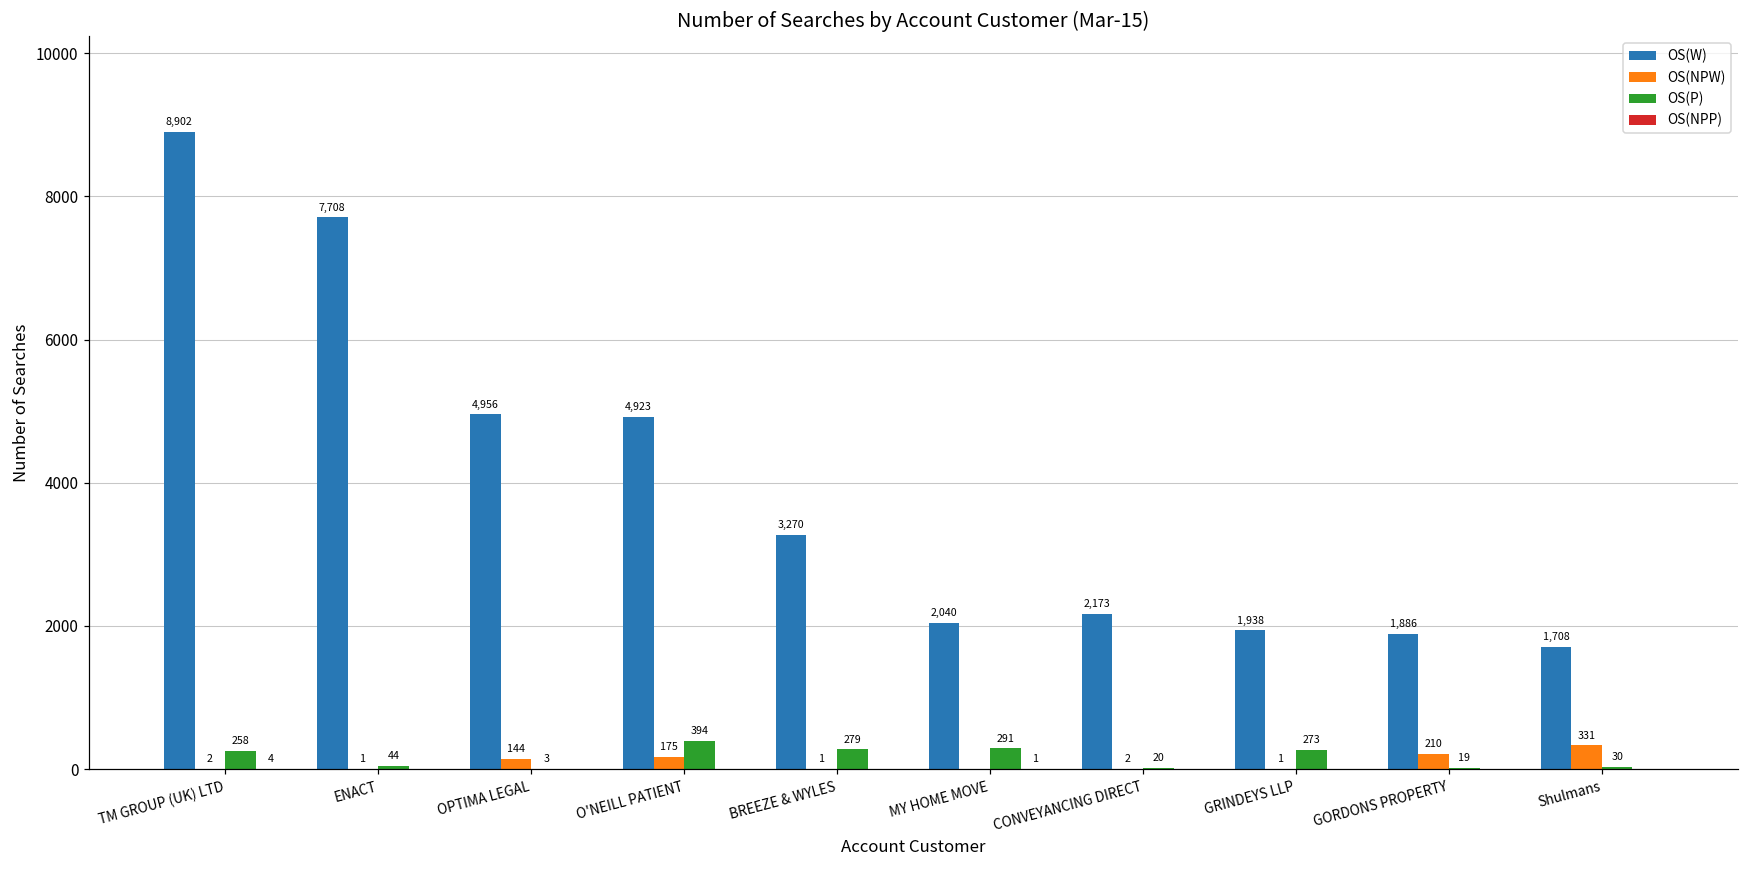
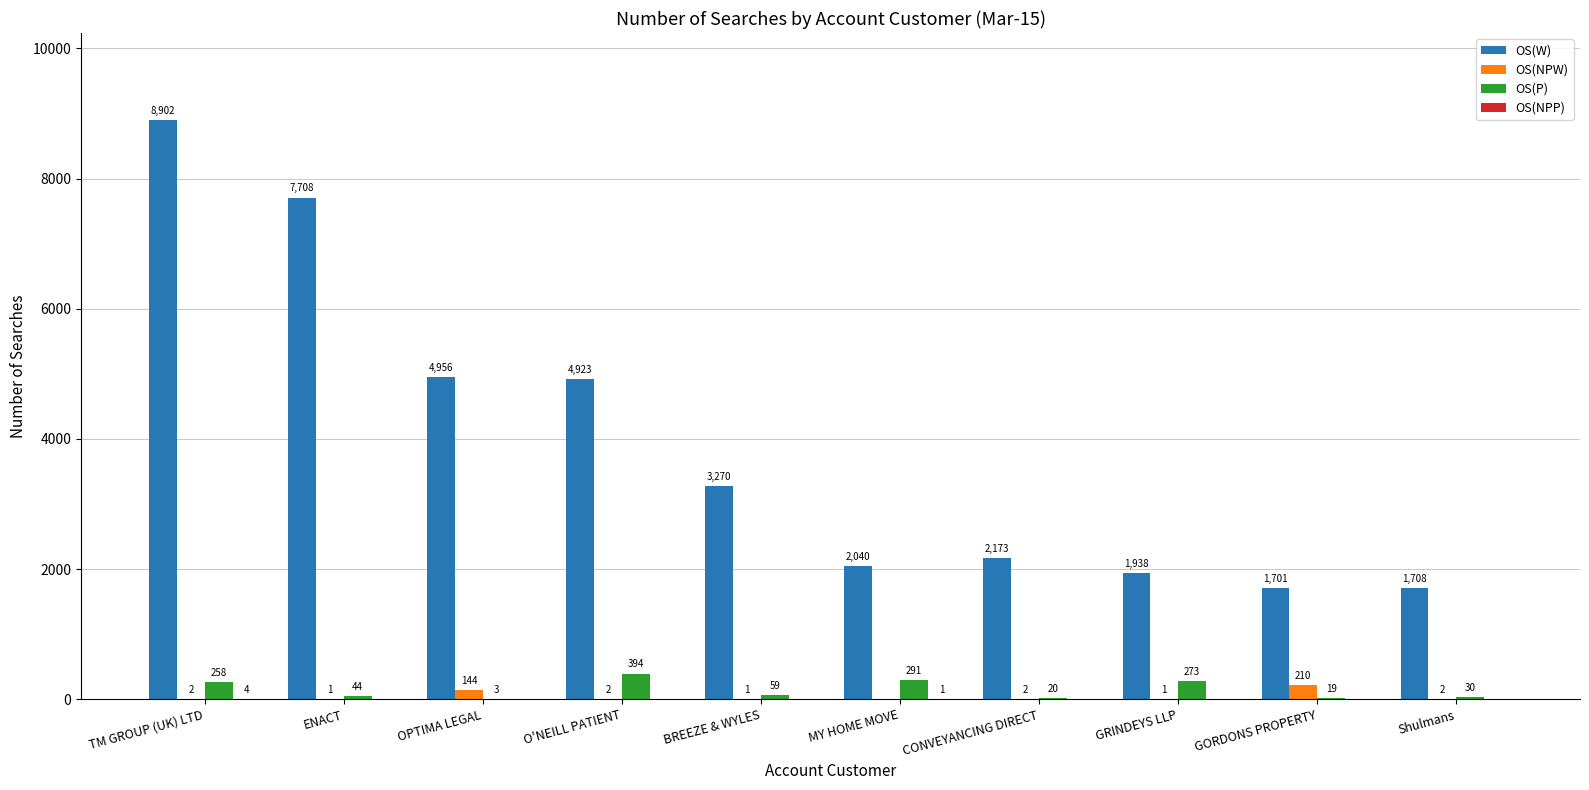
OS(NPW), O'NEILL PATIENT: 175 -> 2
OS(P), BREEZE & WYLES: 279 -> 59
OS(W), GORDONS PROPERTY: 1,886 -> 1,701
OS(NPW), Shulmans: 331 -> 2
